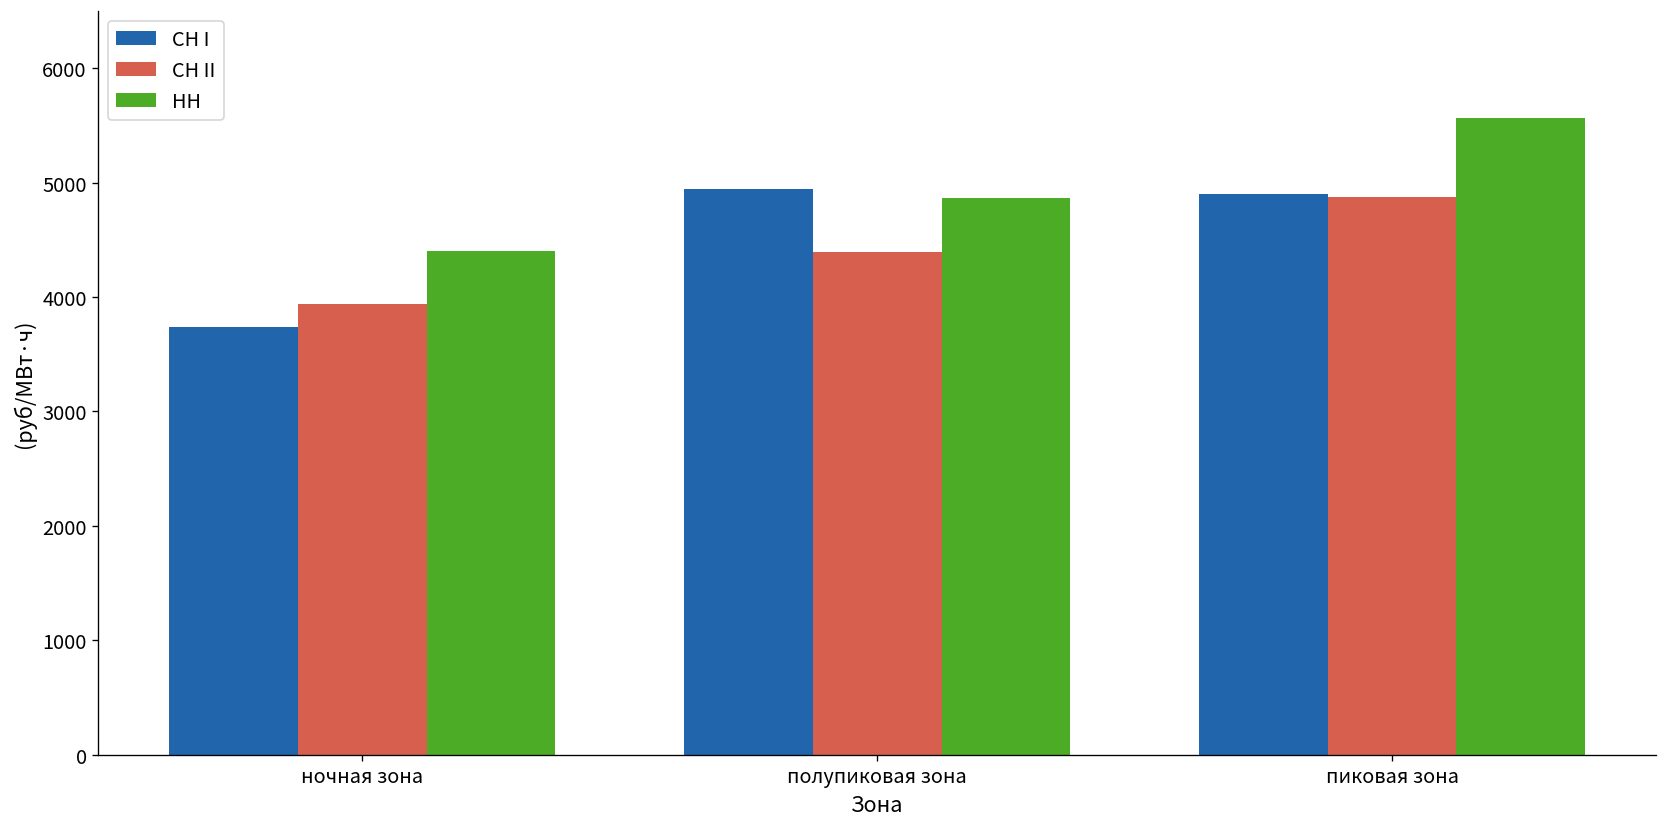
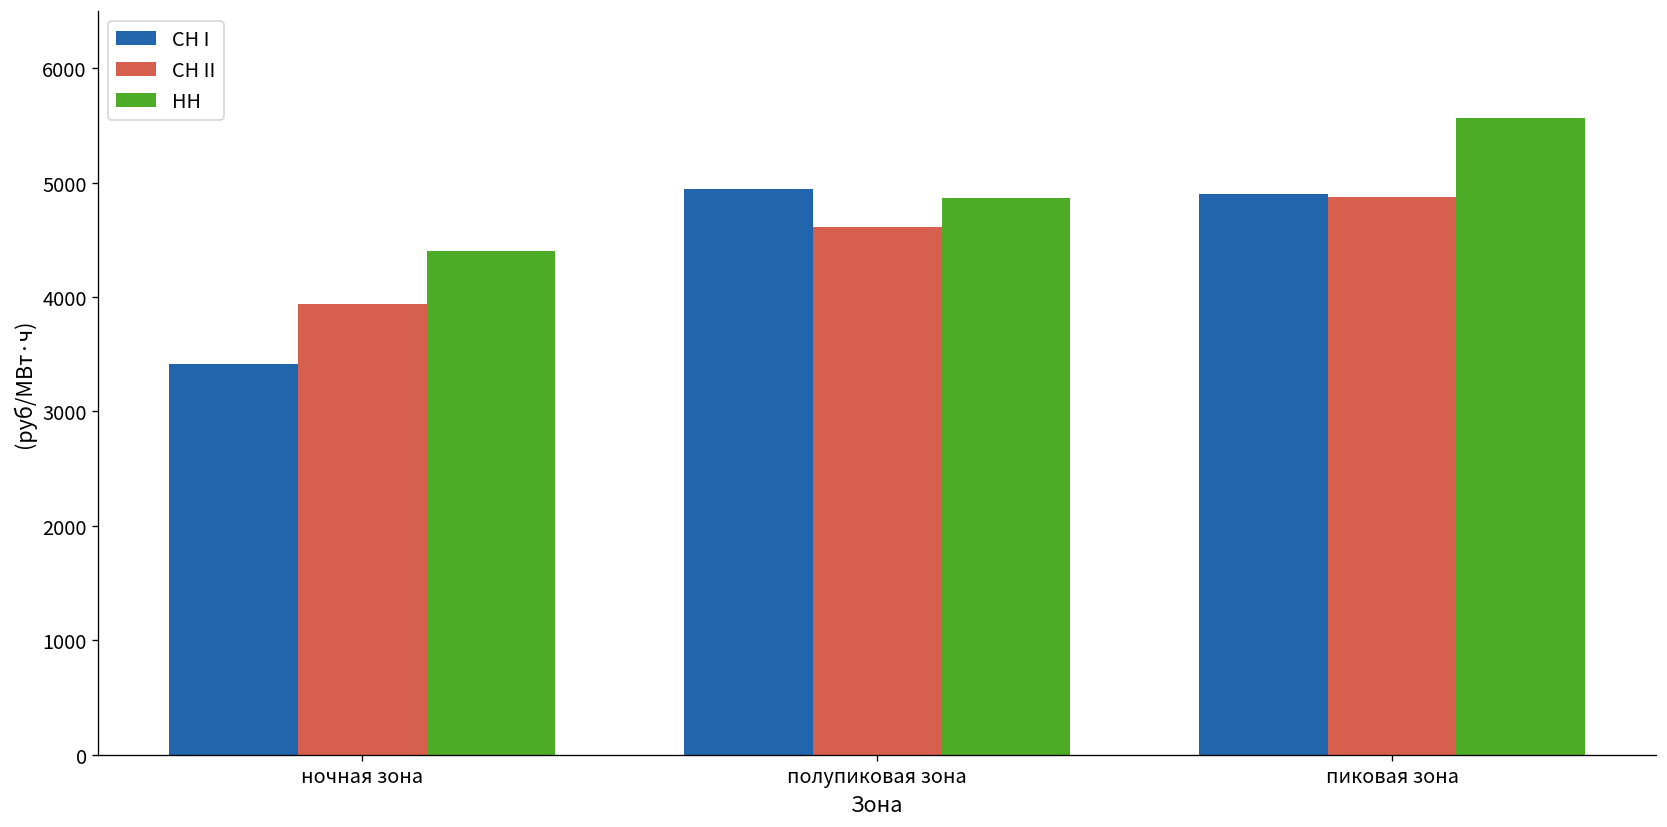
СН I, ночная зона: 3700 -> 3400
СН II, полупиковая зона: 4400 -> 4600
